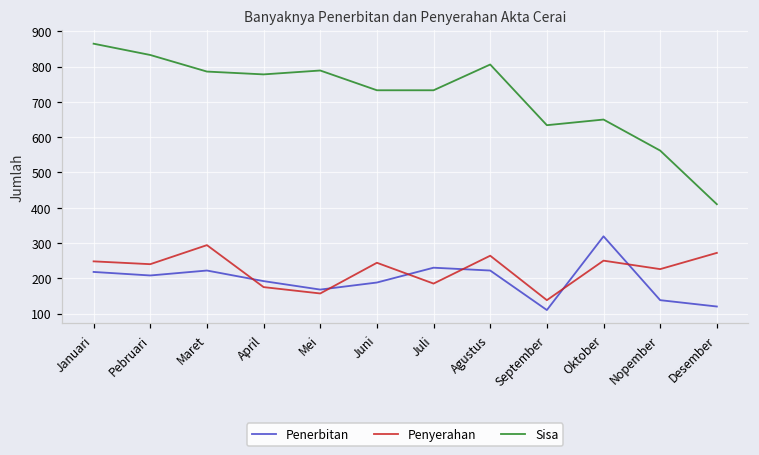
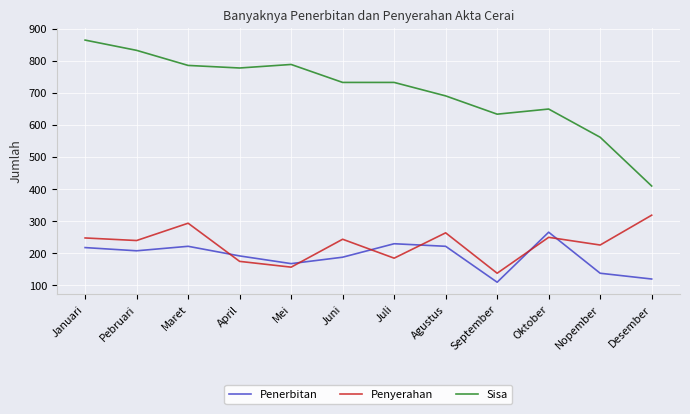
Sisa, Agustus: 810 -> 690
Penerbitan, Oktober: 320 -> 270
Penyerahan, Desember: 270 -> 320
